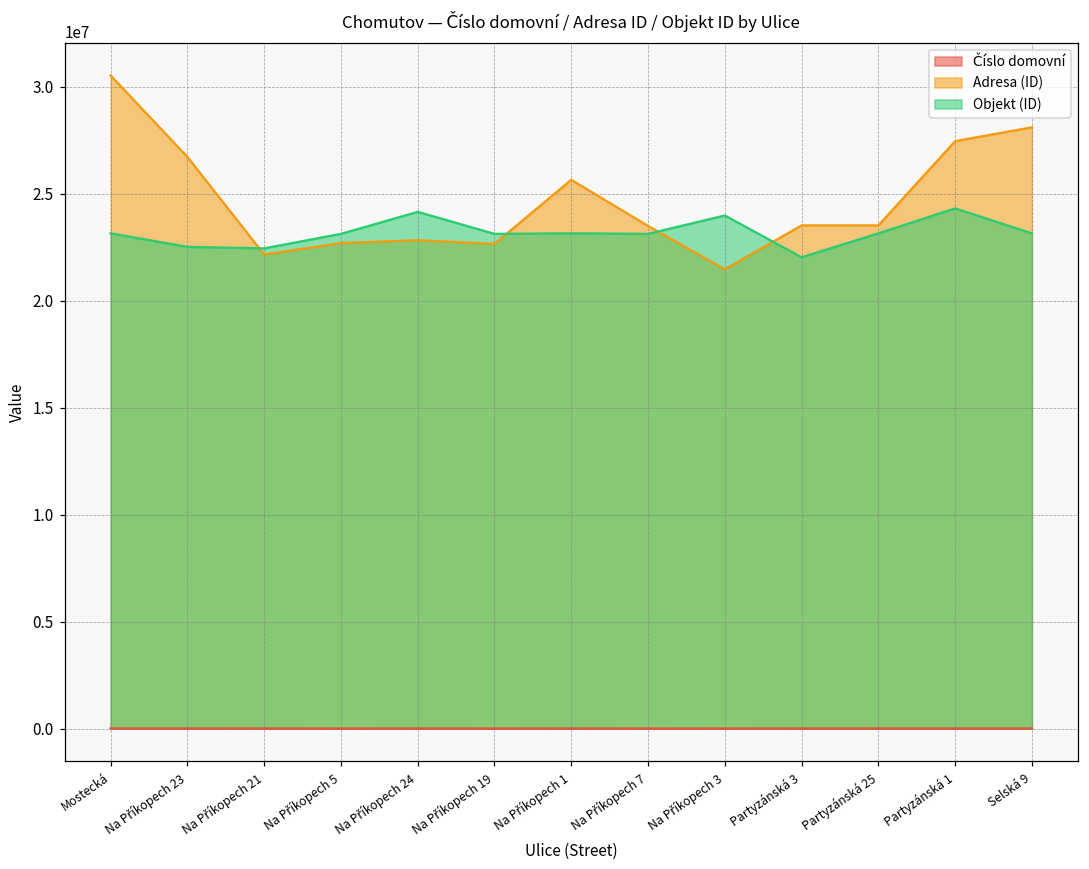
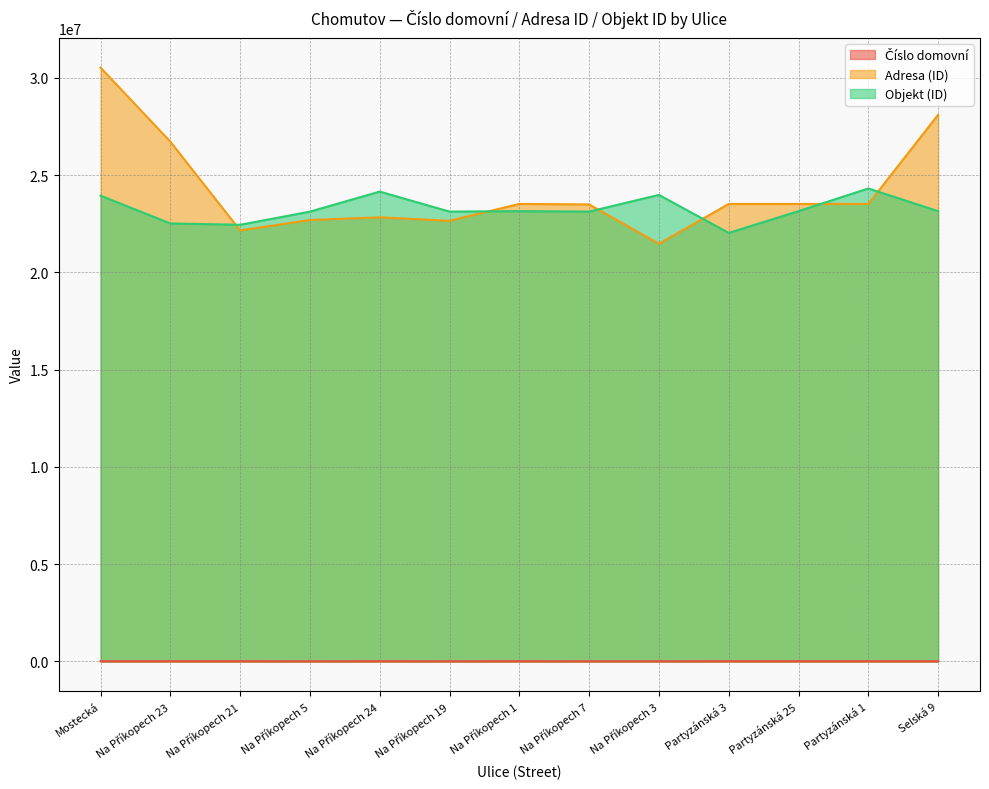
Objekt (ID), Mostecká: 23100000 -> 23900000
Adresa (ID), Na Příkopech 1: 25700000 -> 23500000
Adresa (ID), Partyzánská 1: 27500000 -> 23500000
